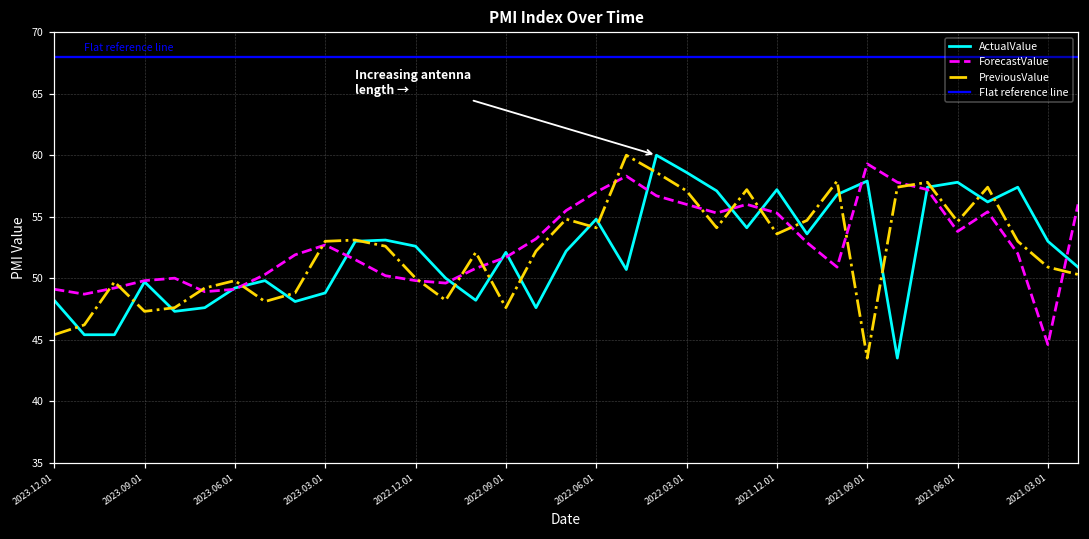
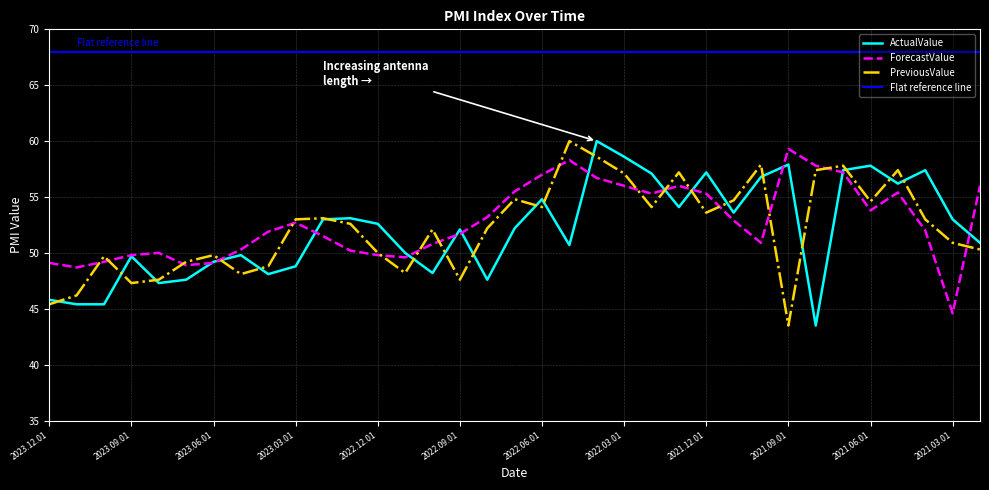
ActualValue, 2023.12.01: 48.2 -> 45.8
